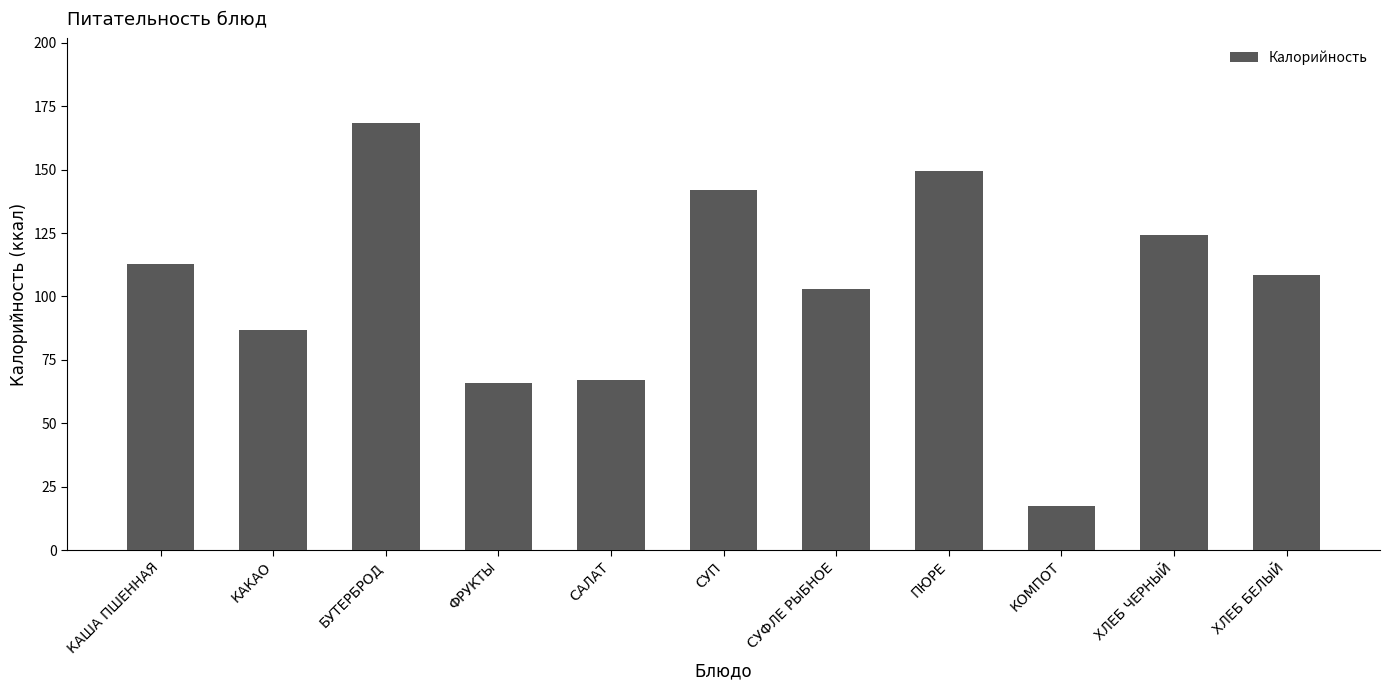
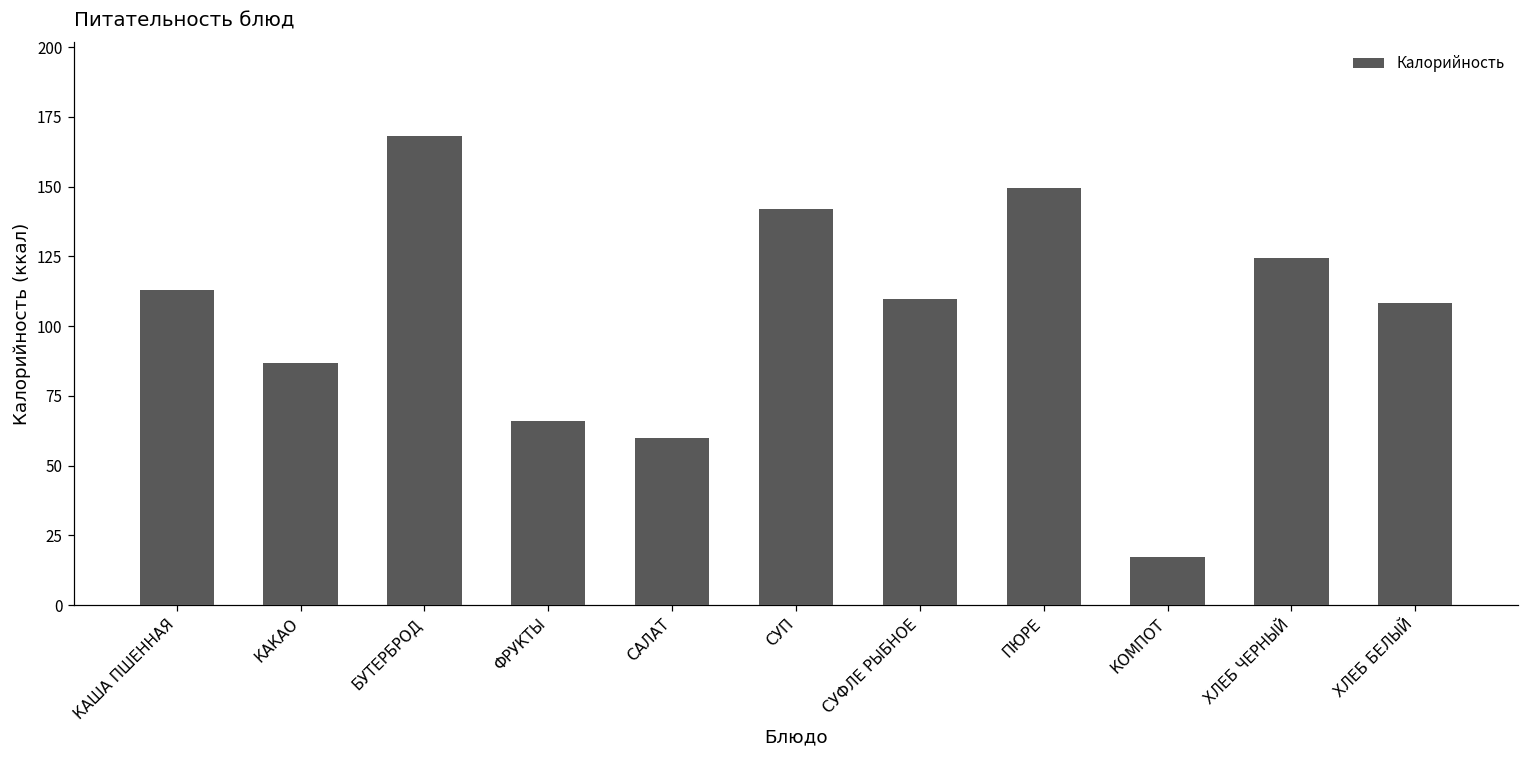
САЛАТ: 67 -> 60
СУФЛЕ РЫБНОЕ: 103 -> 110
